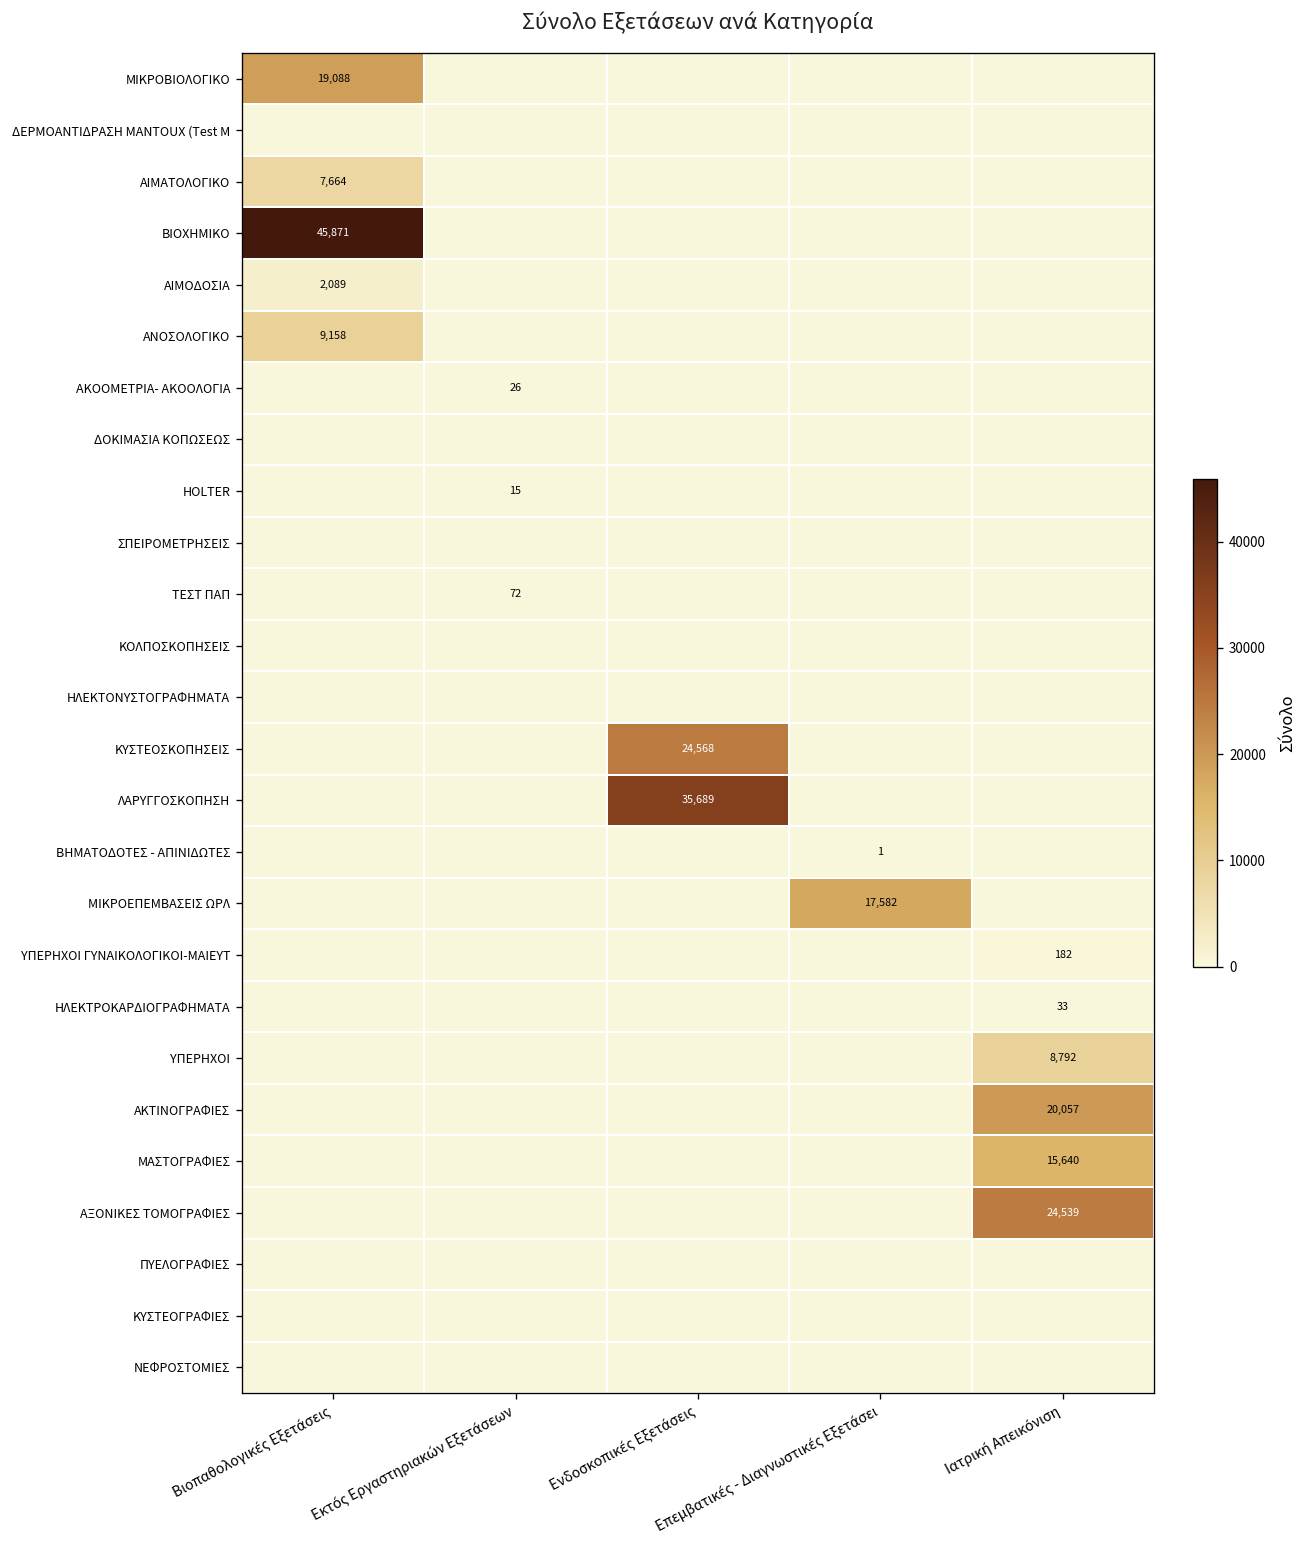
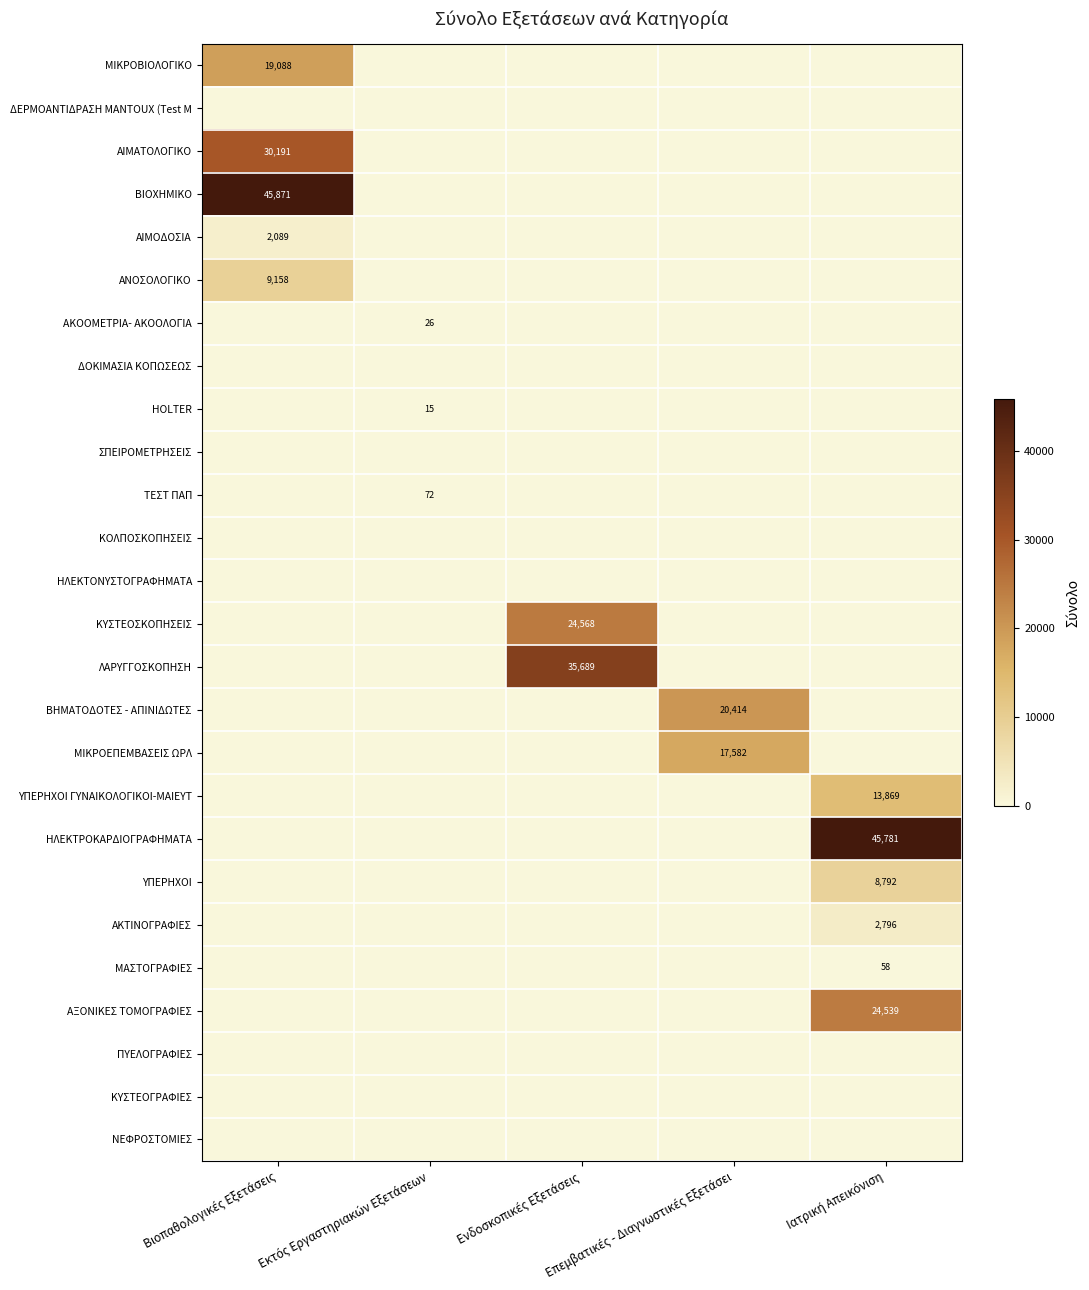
ΑΙΜΑΤΟΛΟΓΙΚΟ, Βιοπαθολογικές Εξετάσεις: 7,664 -> 30,191
ΒΗΜΑΤΟΔΟΤΕΣ - ΑΠΙΝΙΔΩΤΕΣ, Επεμβατικές - Διαγνωστικές Εξετάσει: 1 -> 20,414
ΥΠΕΡΗΧΟΙ ΓΥΝΑΙΚΟΛΟΓΙΚΟΙ-ΜΑΙΕΥΤ, Ιατρική Απεικόνιση: 182 -> 13,869
ΗΛΕΚΤΡΟΚΑΡΔΙΟΓΡΑΦΗΜΑΤΑ, Ιατρική Απεικόνιση: 33 -> 45,781
ΑΚΤΙΝΟΓΡΑΦΙΕΣ, Ιατρική Απεικόνιση: 20,057 -> 2,796
ΜΑΣΤΟΓΡΑΦΙΕΣ, Ιατρική Απεικόνιση: 15,640 -> 58
